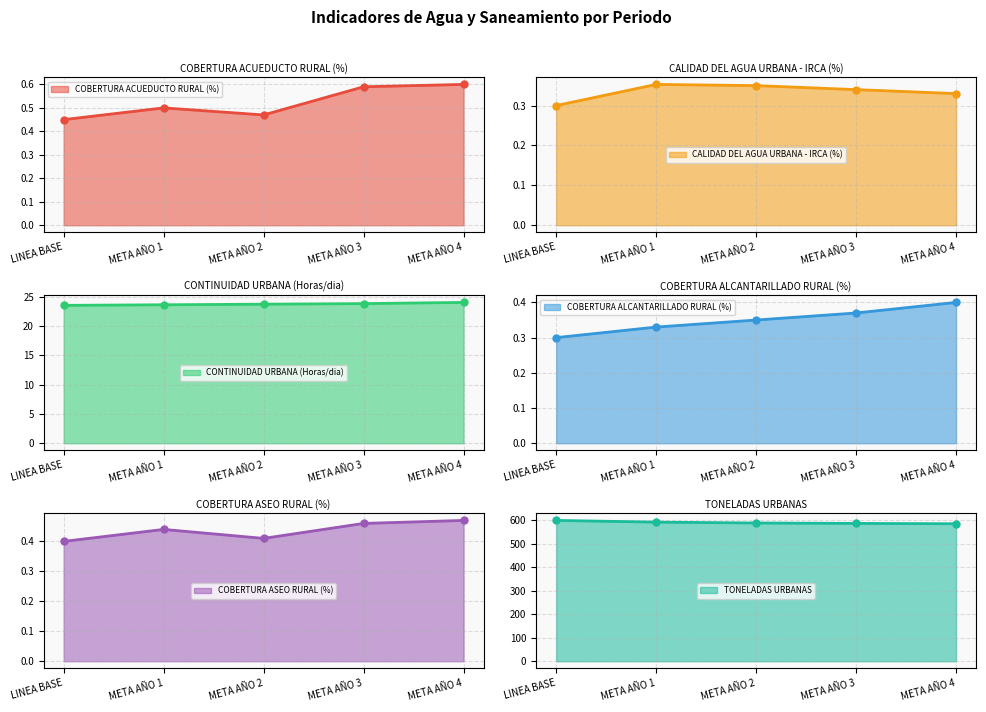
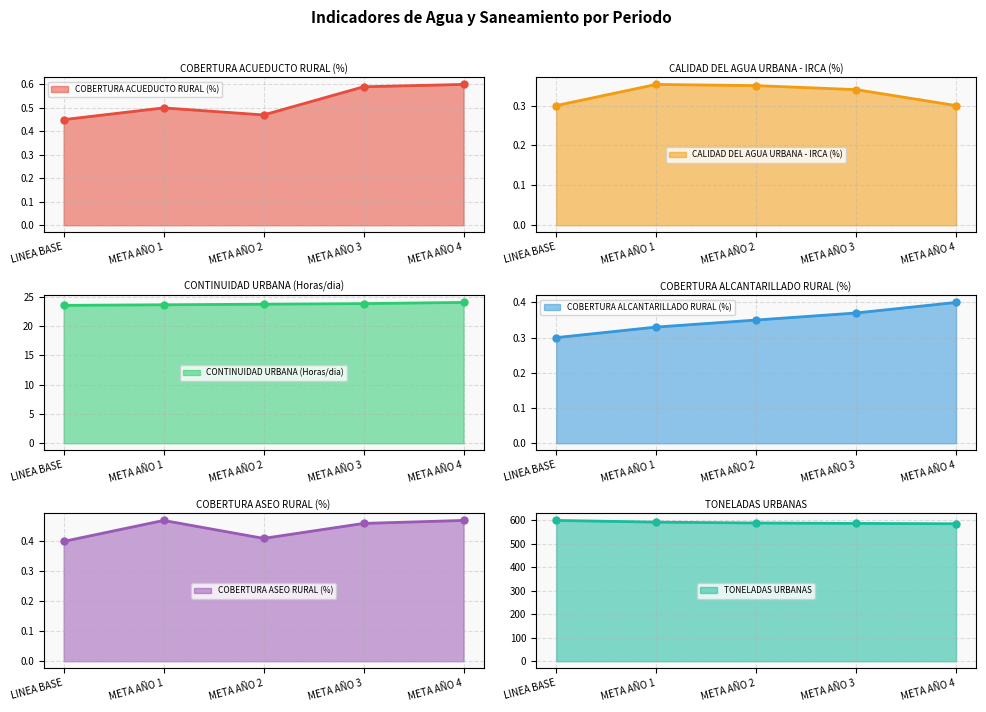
CALIDAD DEL AGUA URBANA - IRCA (%), META AÑO 4: 0.33 -> 0.30
COBERTURA ASEO RURAL (%), META AÑO 1: 0.44 -> 0.47
